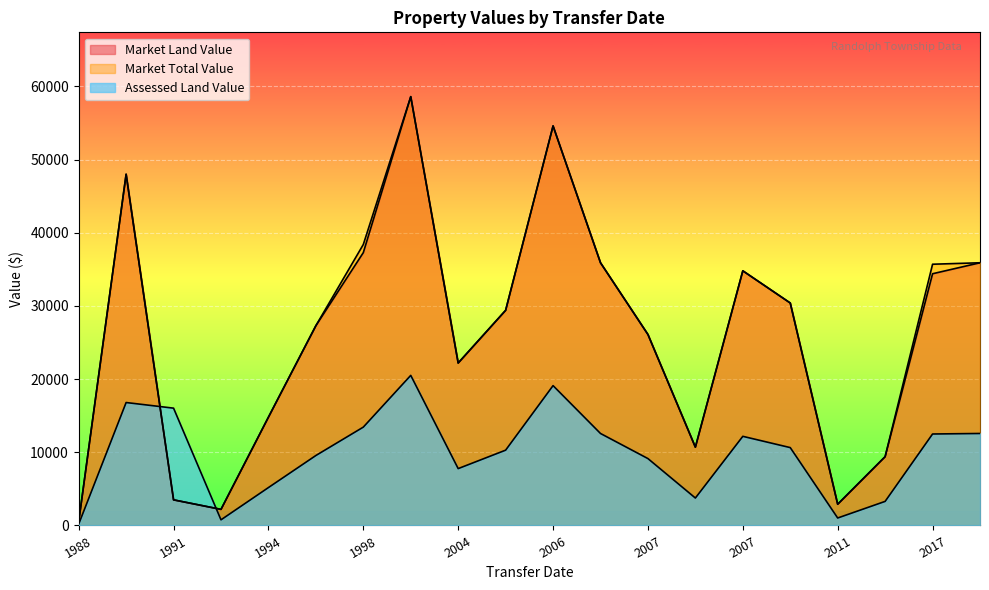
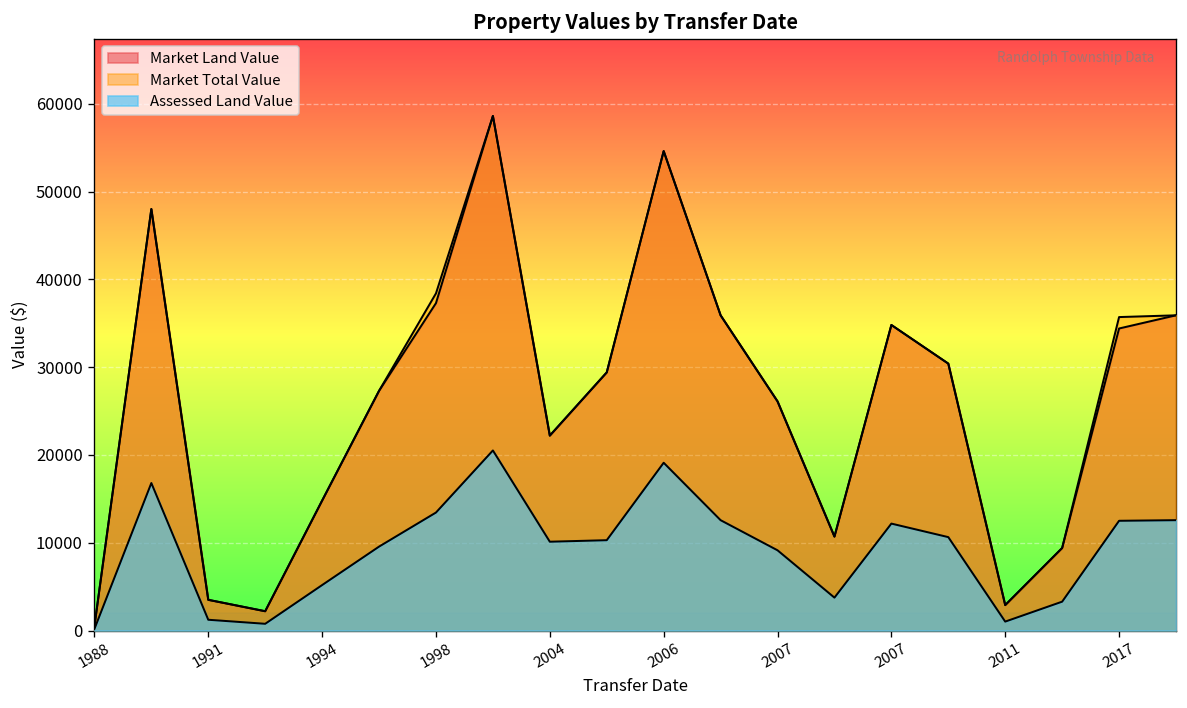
Assessed Land Value, 1991: 16000 -> 1000
Assessed Land Value, 2004: 8000 -> 10000
